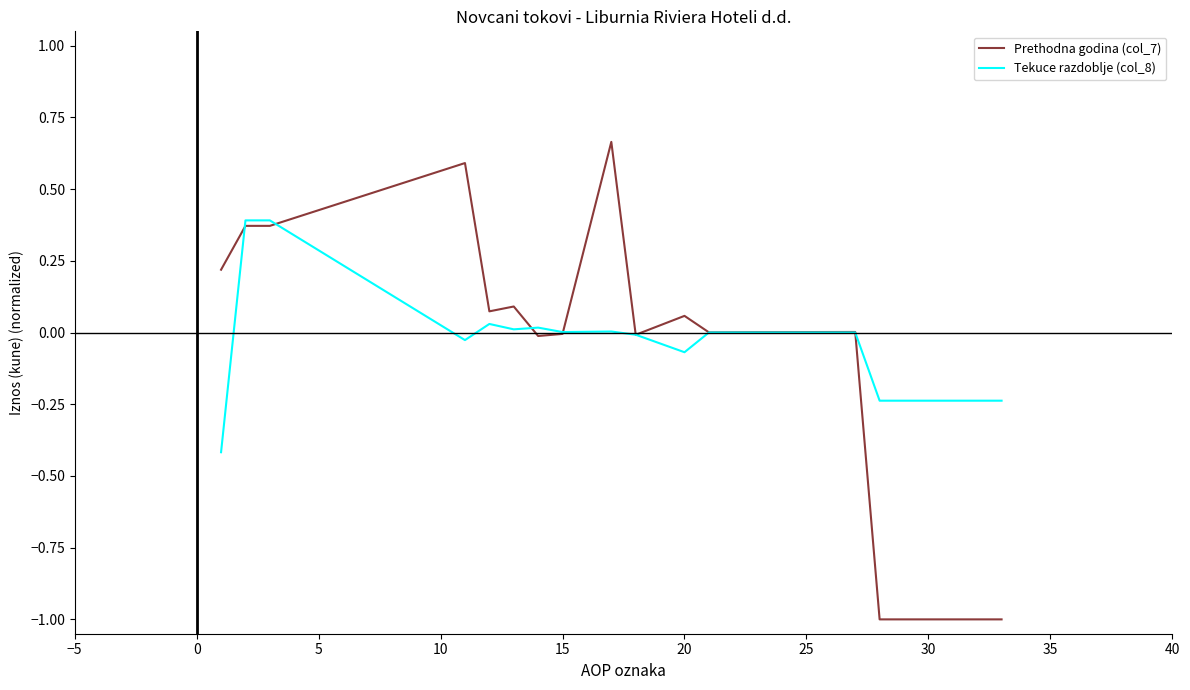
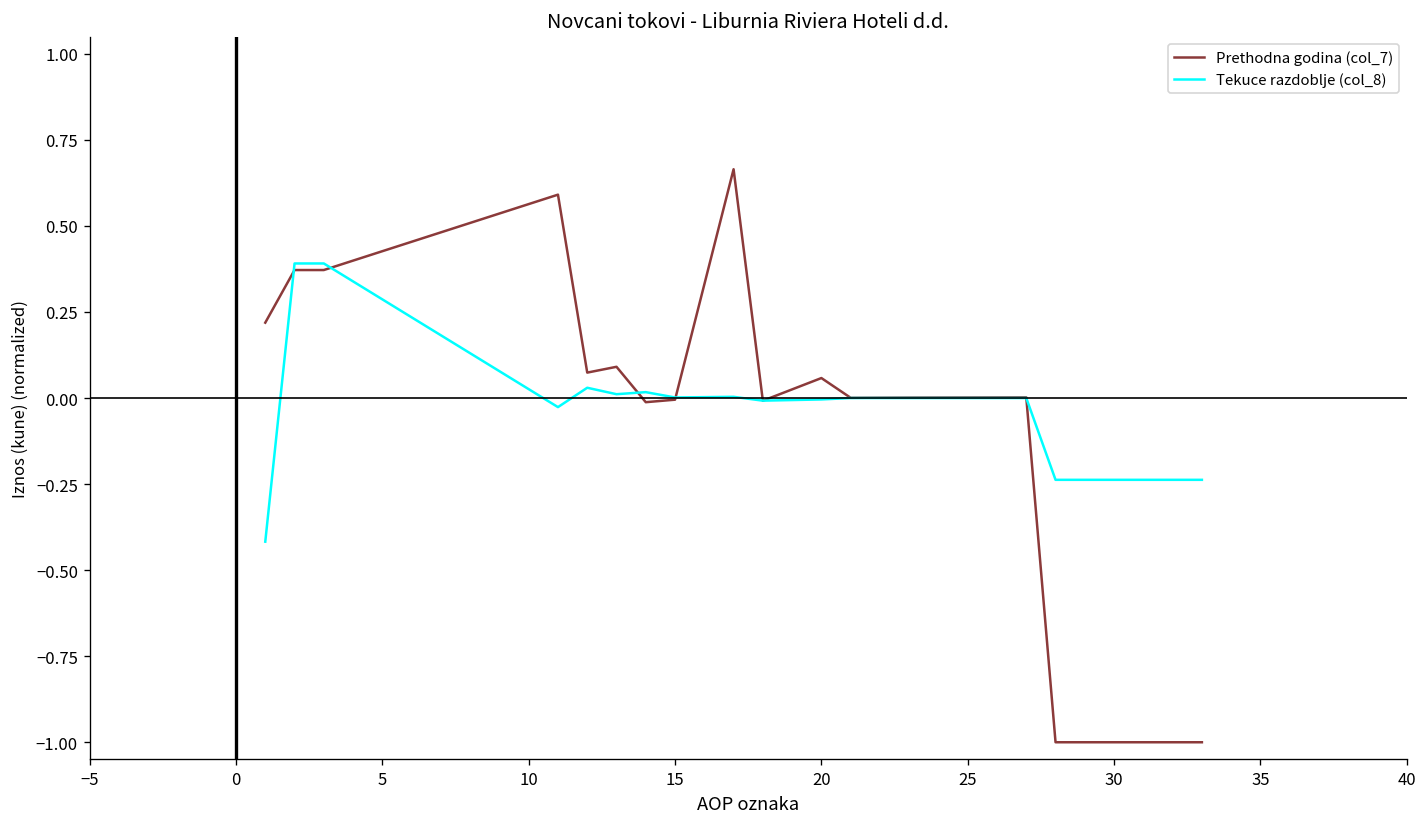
Tekuce razdoblje (col_8), 20: -0.07 -> 0.00
